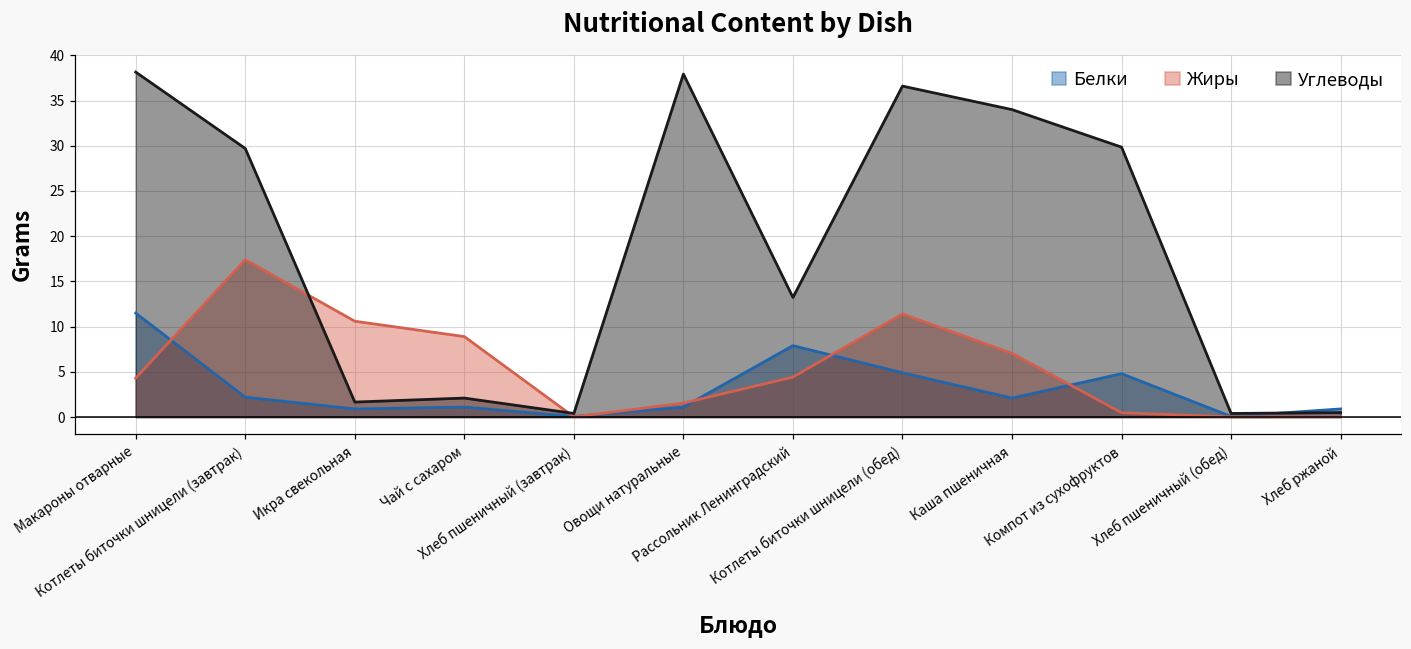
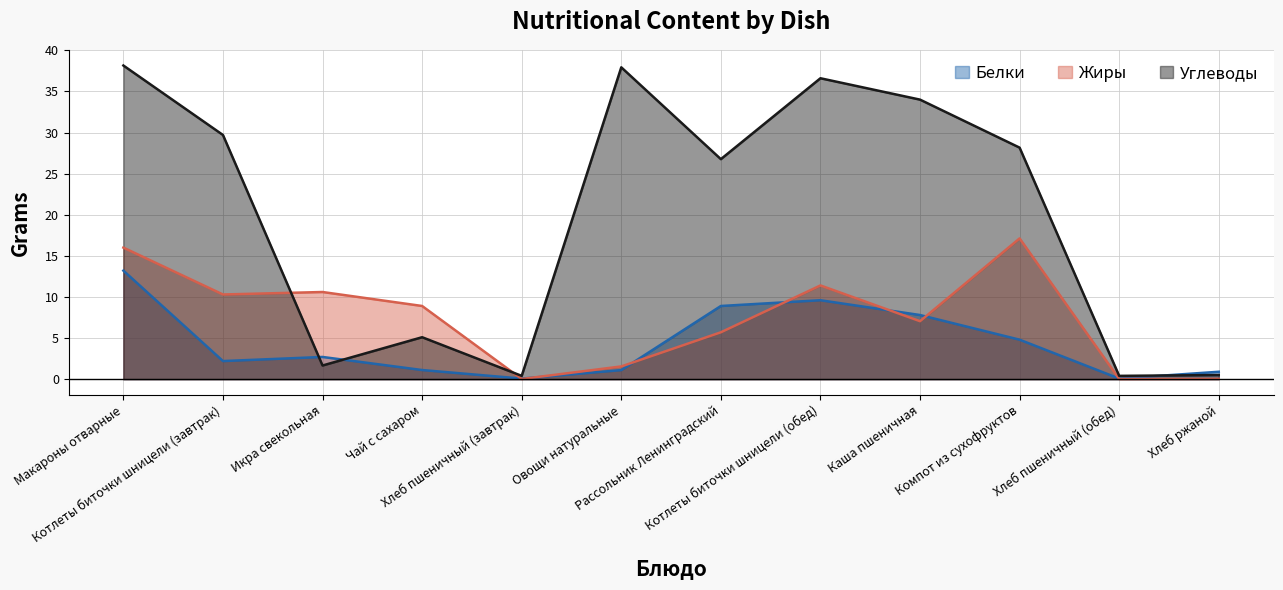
Белки, Макароны отварные: 12 -> 13
Жиры, Макароны отварные: 4 -> 16
Жиры, Котлеты биточки шницели (завтрак): 17 -> 10
Белки, Икра свекольная: 1 -> 3
Углеводы, Чай с сахаром: 2 -> 5
Белки, Рассольник Ленинградский: 8 -> 9
Жиры, Рассольник Ленинградский: 4 -> 6
Углеводы, Рассольник Ленинградский: 13 -> 27
Белки, Котлеты биточки шницели (обед): 5 -> 10
Белки, Каша пшеничная: 2 -> 8
Жиры, Компот из сухофруктов: 0 -> 17
Углеводы, Компот из сухофруктов: 30 -> 28
